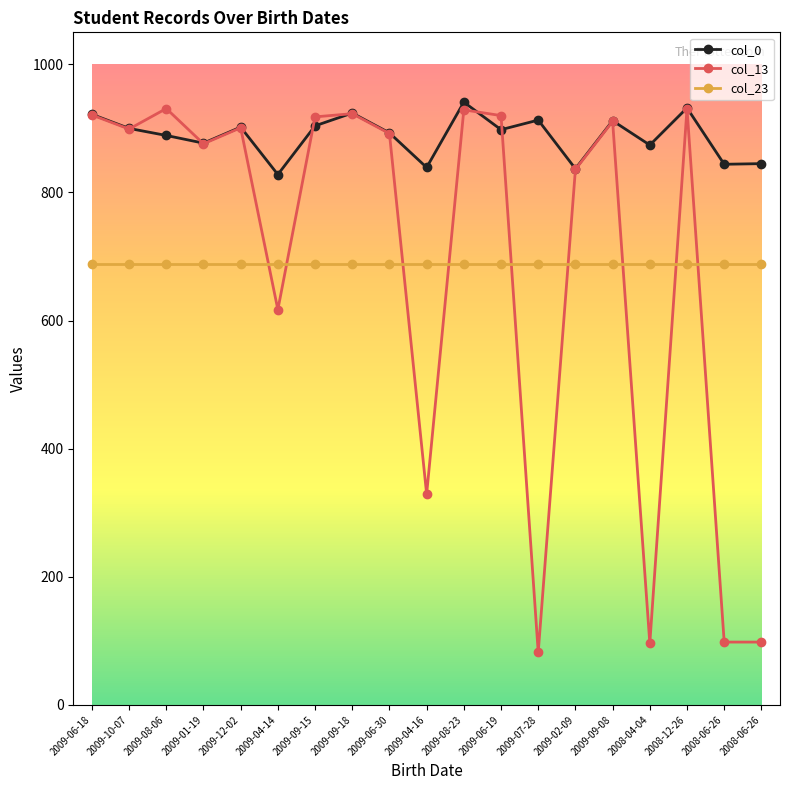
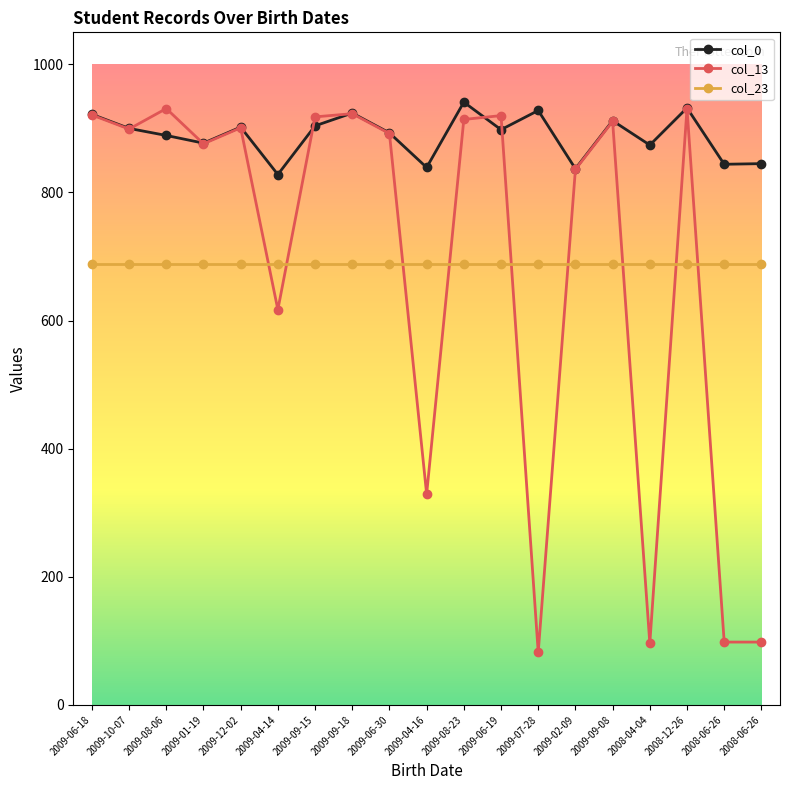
col_13, 2009-08-23: 930 -> 910
col_0, 2009-07-28: 910 -> 930
